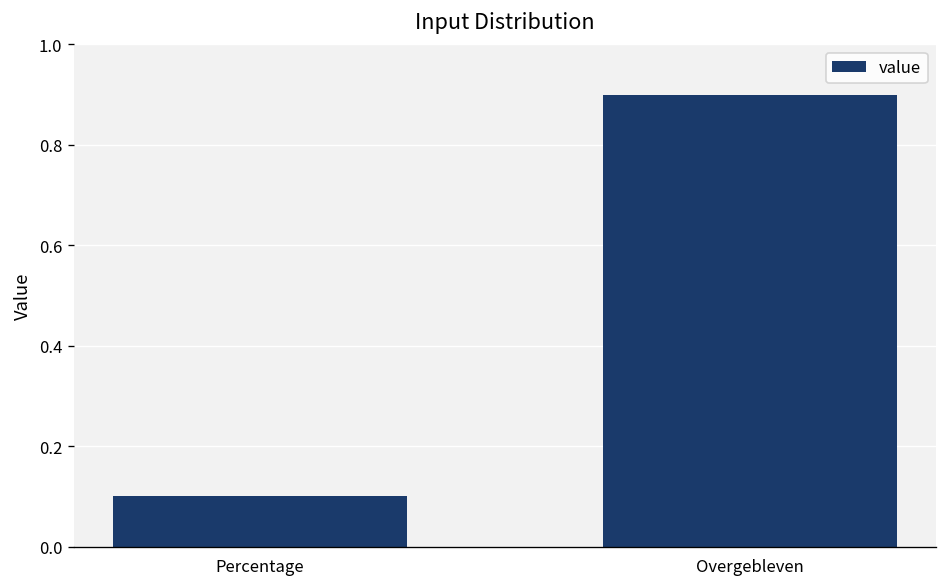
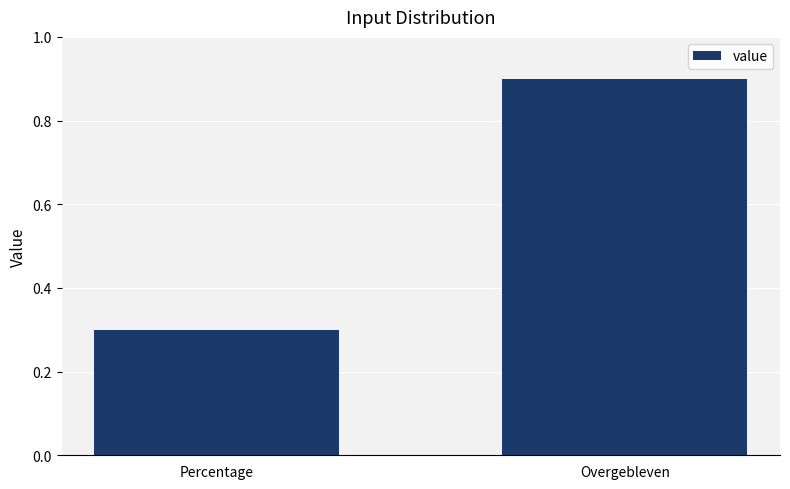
Percentage: 0.1 -> 0.3
